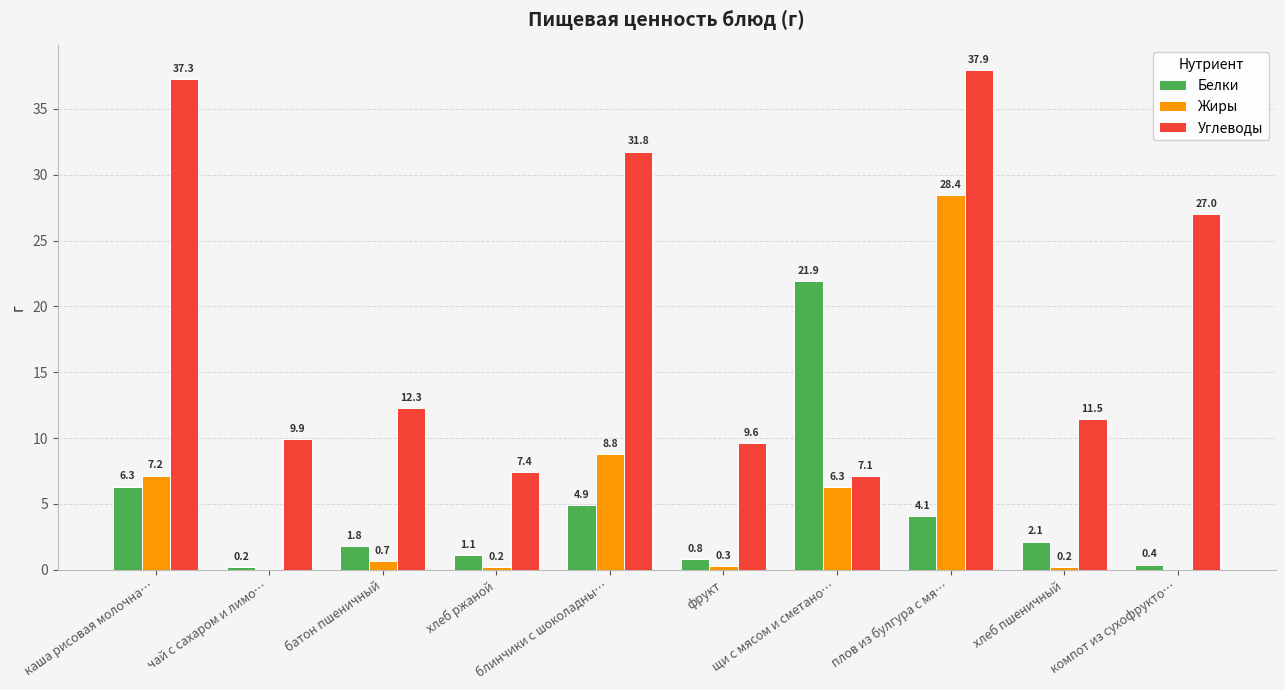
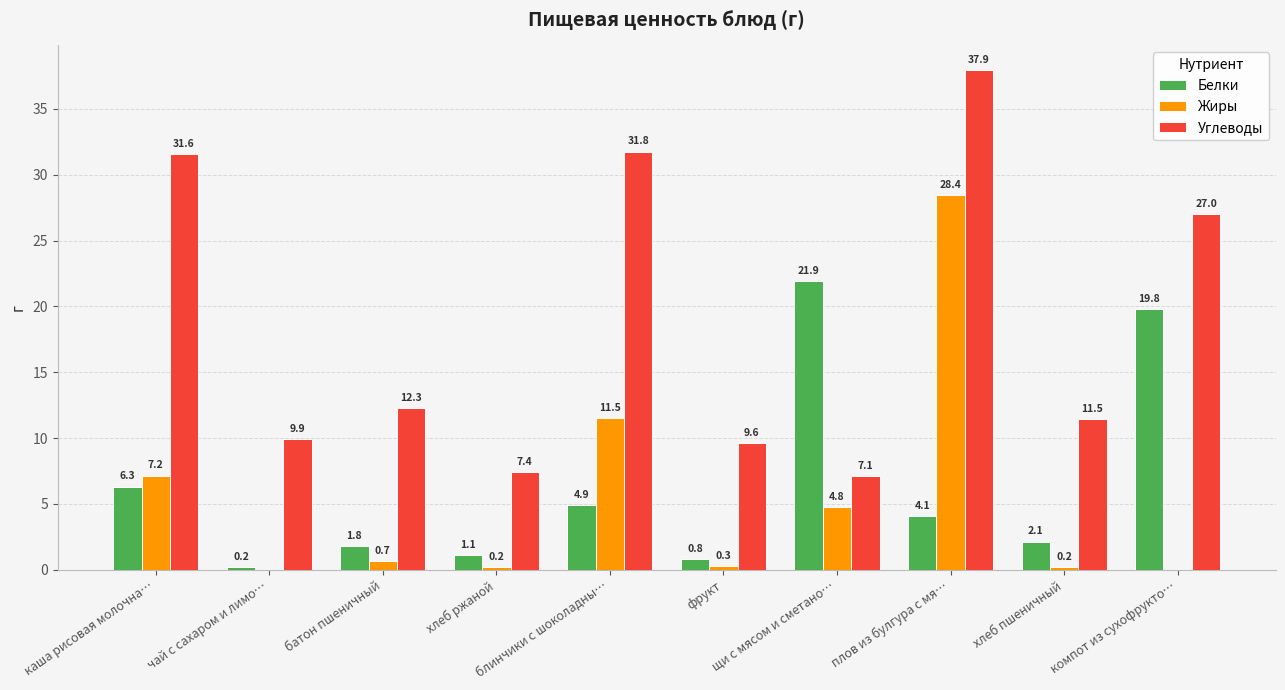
Углеводы, каша рисовая молочна…: 37.3 -> 31.6
Жиры, блинчики с шоколадны…: 8.8 -> 11.5
Жиры, щи с мясом и сметано…: 6.3 -> 4.8
Белки, компот из сухофрукто…: 0.4 -> 19.8
